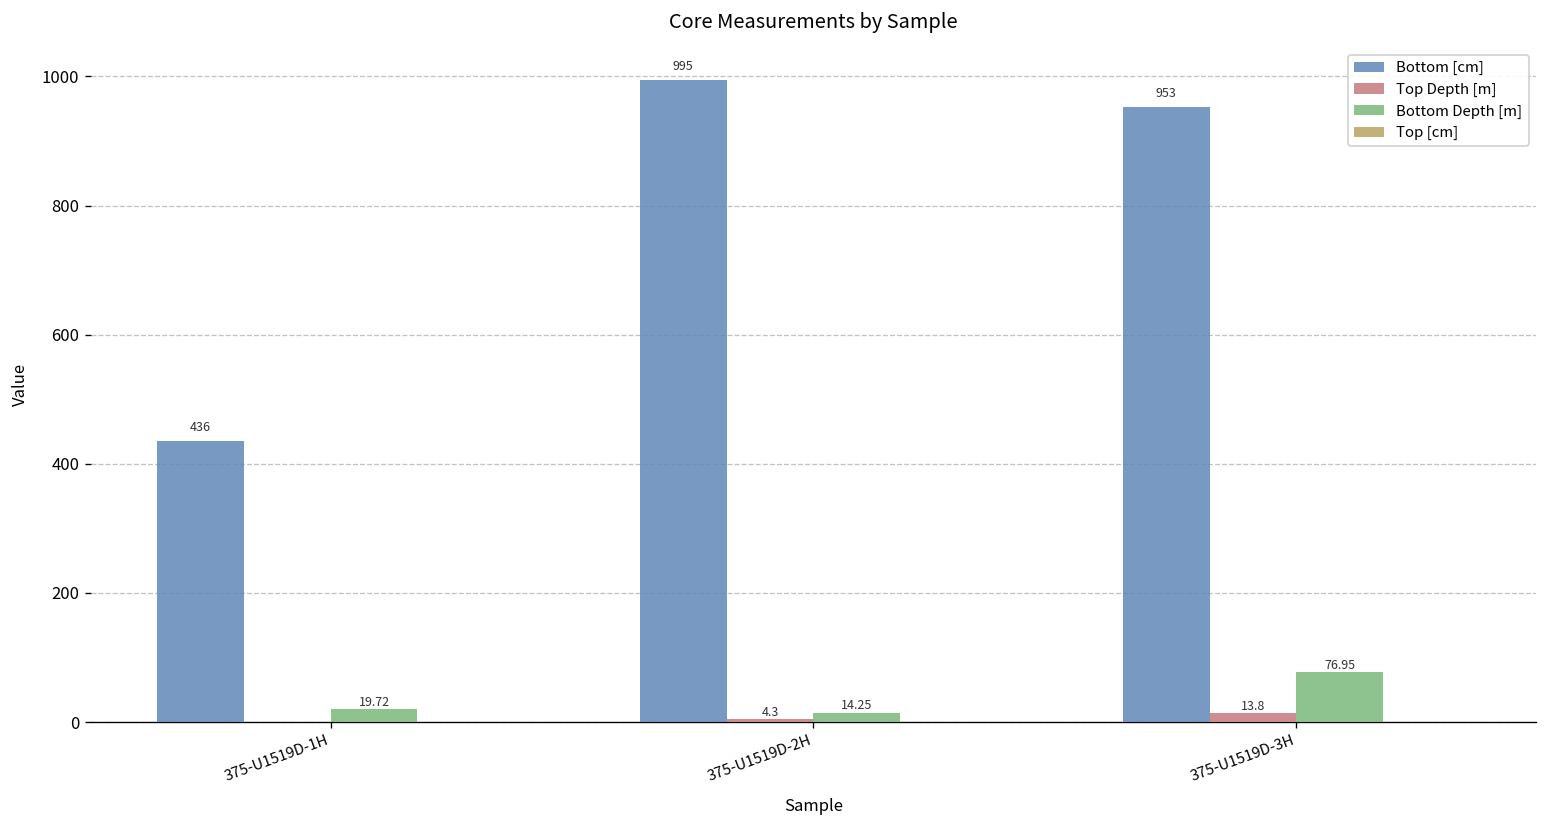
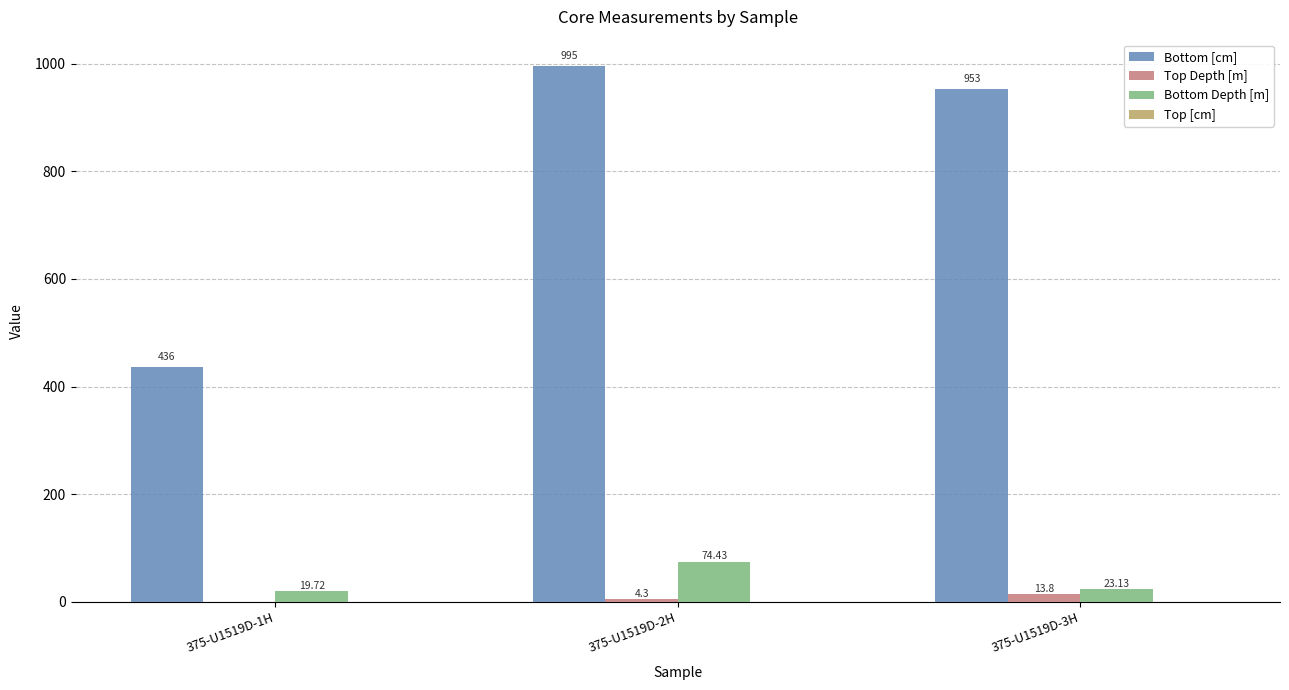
Bottom Depth [m], 375-U1519D-2H: 14.25 -> 74.43
Bottom Depth [m], 375-U1519D-3H: 76.95 -> 23.13
